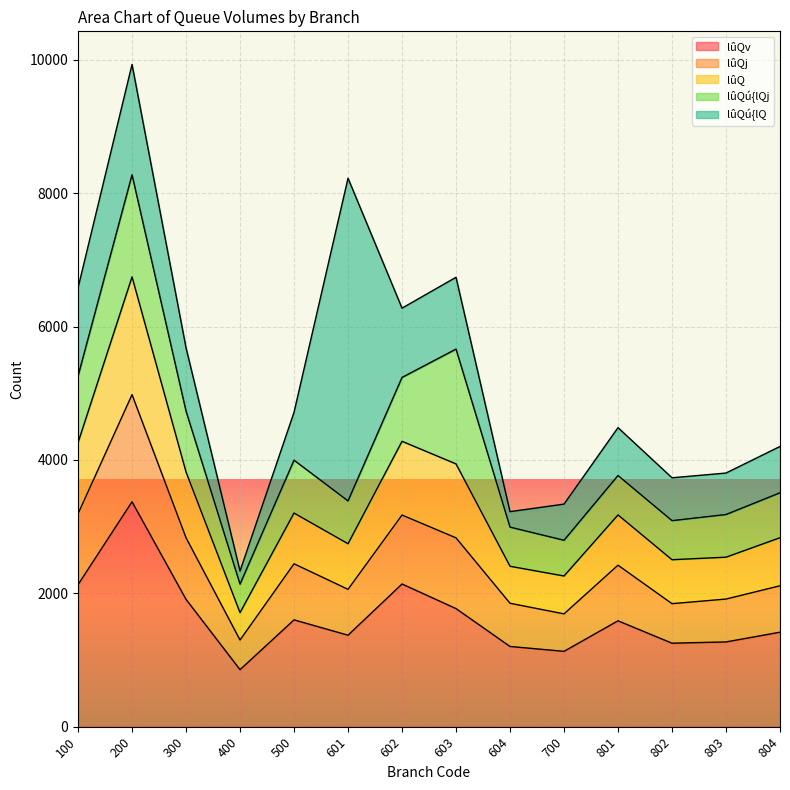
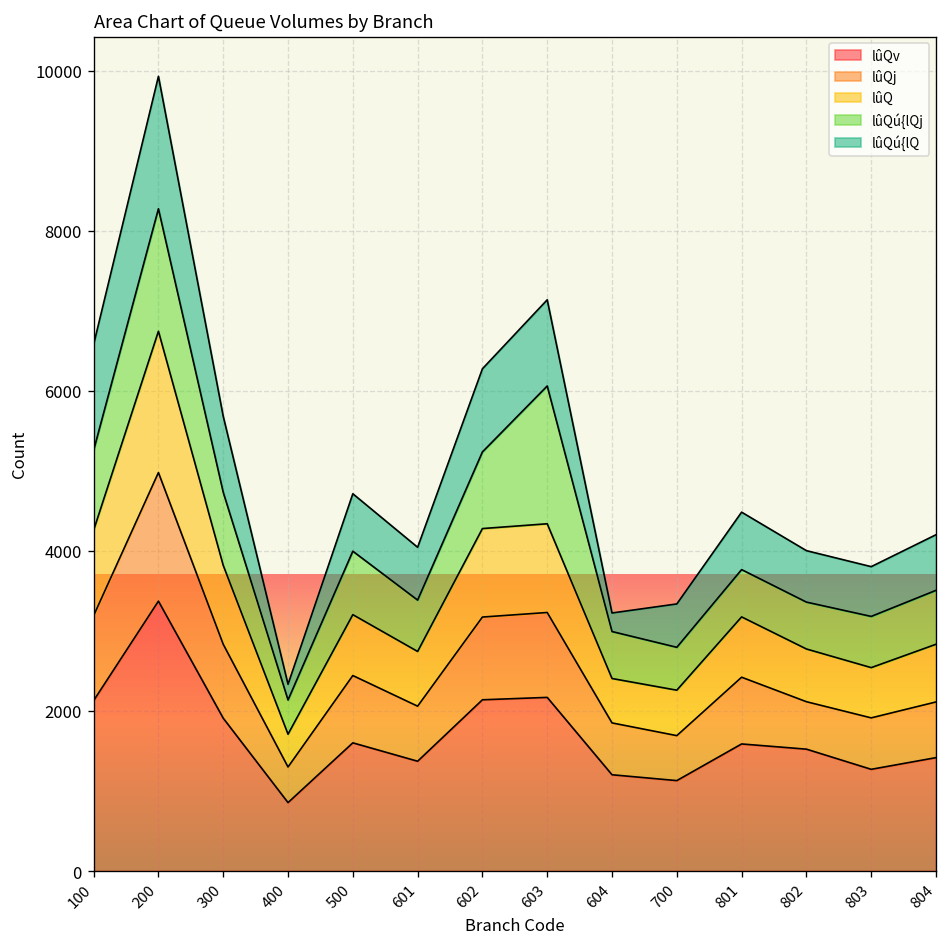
lûQú{lQ, 601: 4800 -> 700
lûQv, 603: 1800 -> 2200
lûQv, 802: 1300 -> 1500
